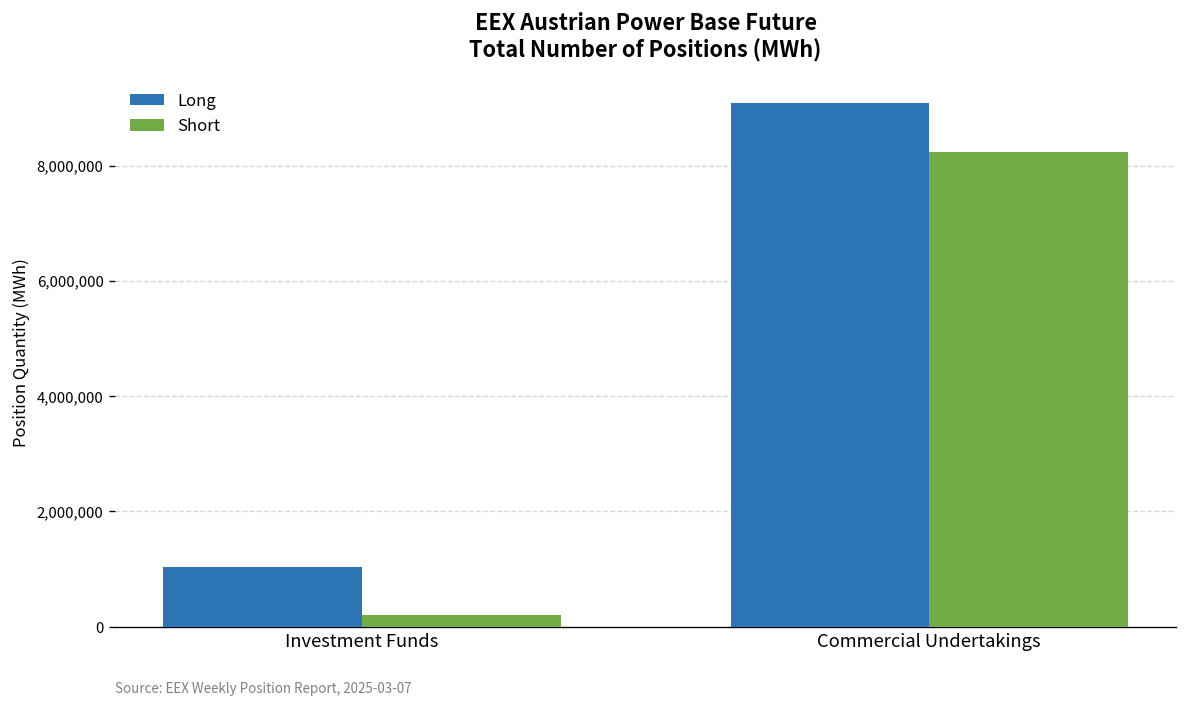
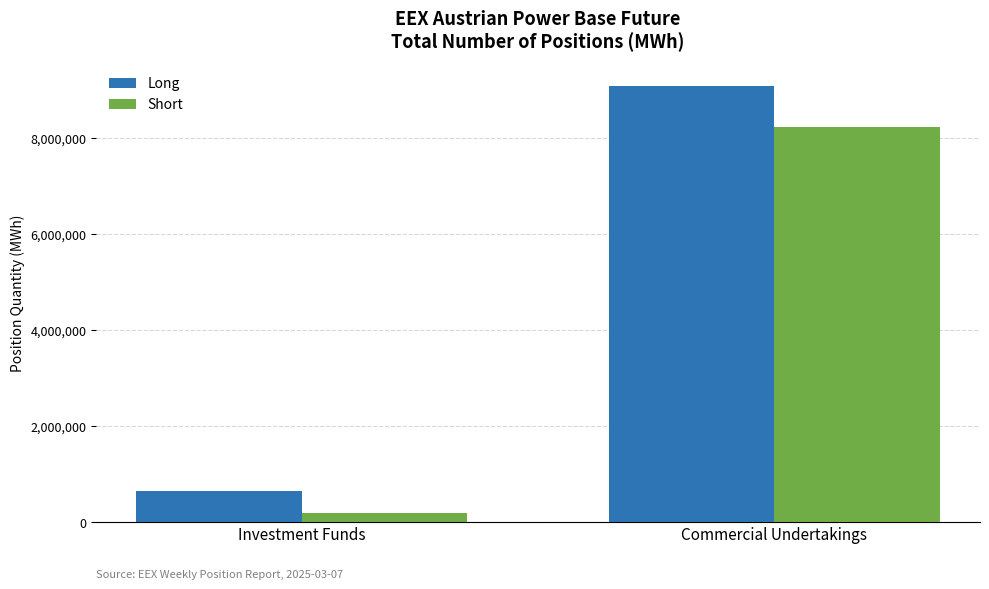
Long, Investment Funds: 1,000,000 -> 600,000
